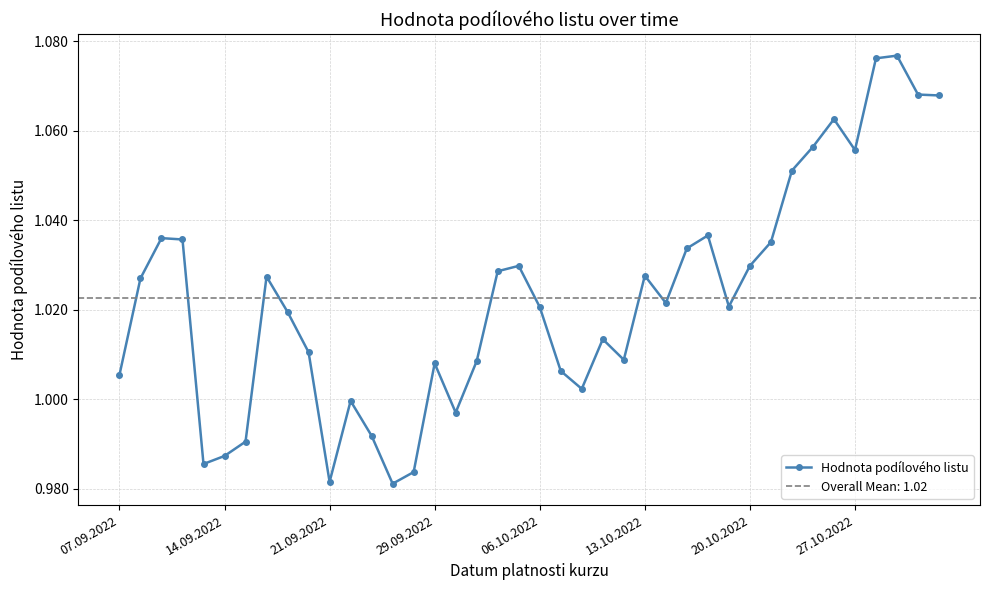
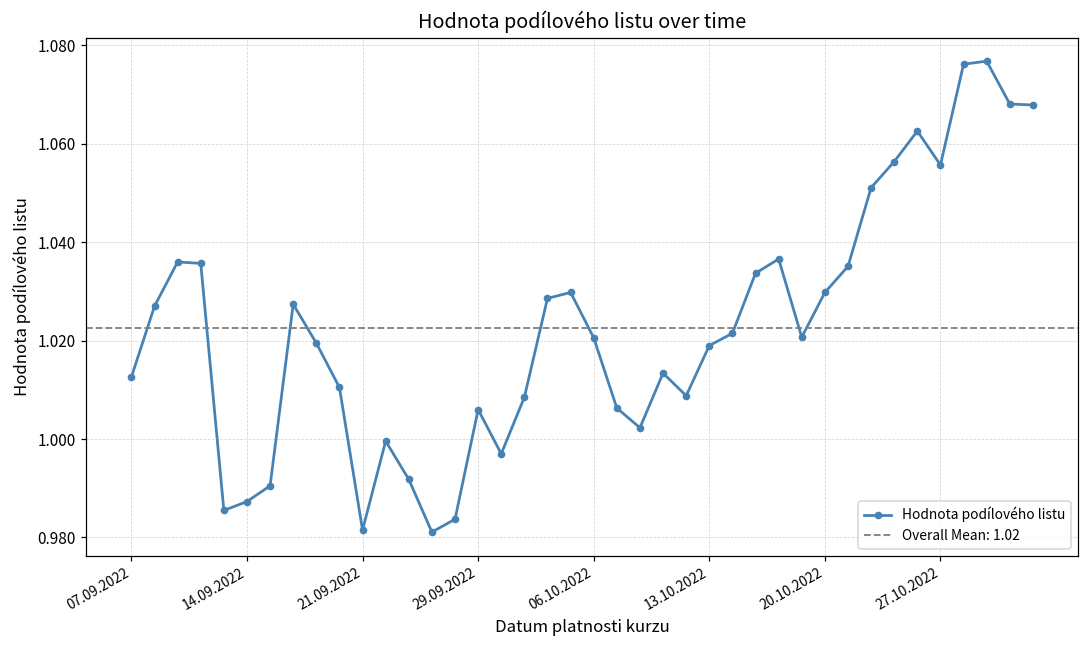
07.09.2022: 1.005 -> 1.013
29.09.2022: 1.008 -> 1.006
13.10.2022: 1.028 -> 1.019
